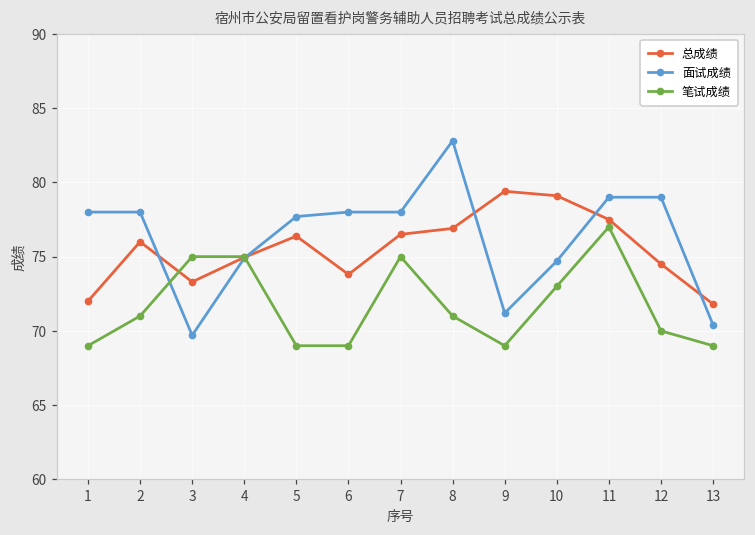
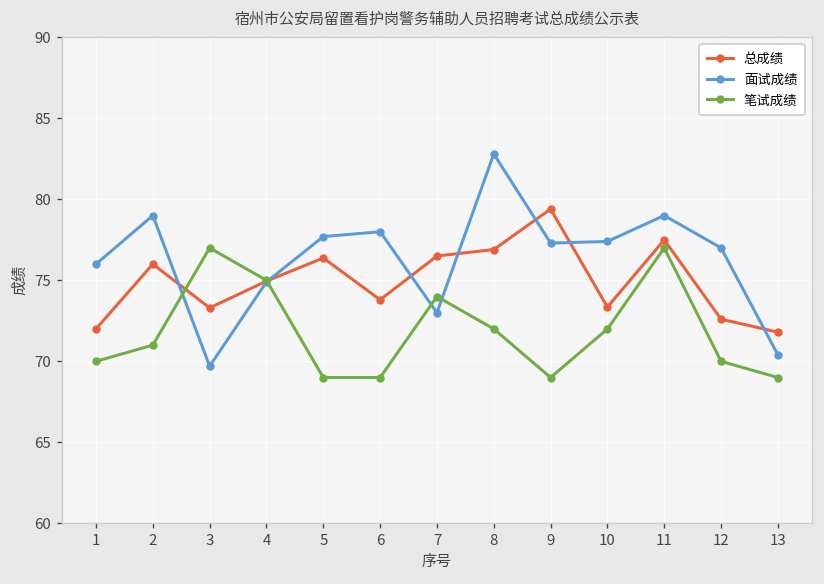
面试成绩, 1: 78 -> 76
笔试成绩, 1: 69 -> 70
面试成绩, 2: 78 -> 79
笔试成绩, 3: 75 -> 77
面试成绩, 7: 78 -> 73
笔试成绩, 7: 75 -> 74
笔试成绩, 8: 71 -> 72
面试成绩, 9: 71.2 -> 77.3
总成绩, 10: 79.1 -> 73.4
面试成绩, 10: 74.7 -> 77.4
笔试成绩, 10: 73 -> 72
总成绩, 12: 74.5 -> 72.6
面试成绩, 12: 79 -> 77
